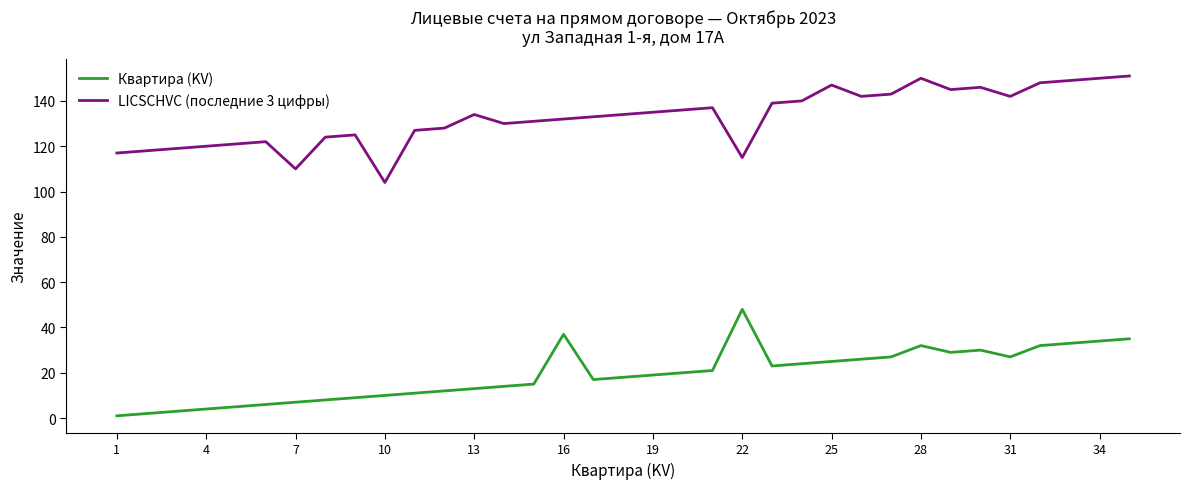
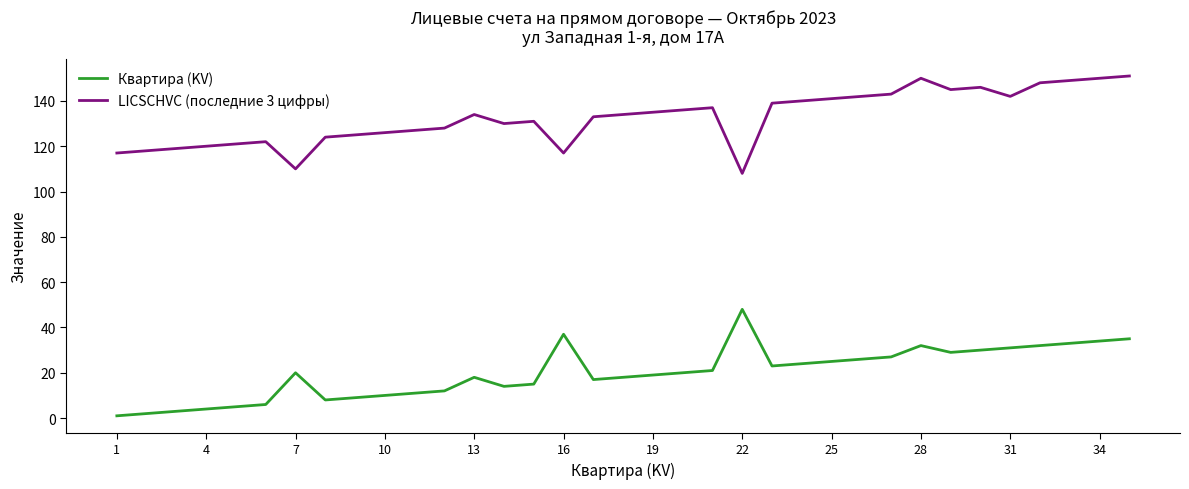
Квартира (KV), 7: 7 -> 20
LICSCHVC (последние 3 цифры), 10: 104 -> 126
Квартира (KV), 13: 13 -> 18
LICSCHVC (последние 3 цифры), 16: 132 -> 117
LICSCHVC (последние 3 цифры), 22: 115 -> 108
LICSCHVC (последние 3 цифры), 25: 147 -> 141
Квартира (KV), 31: 27 -> 31
